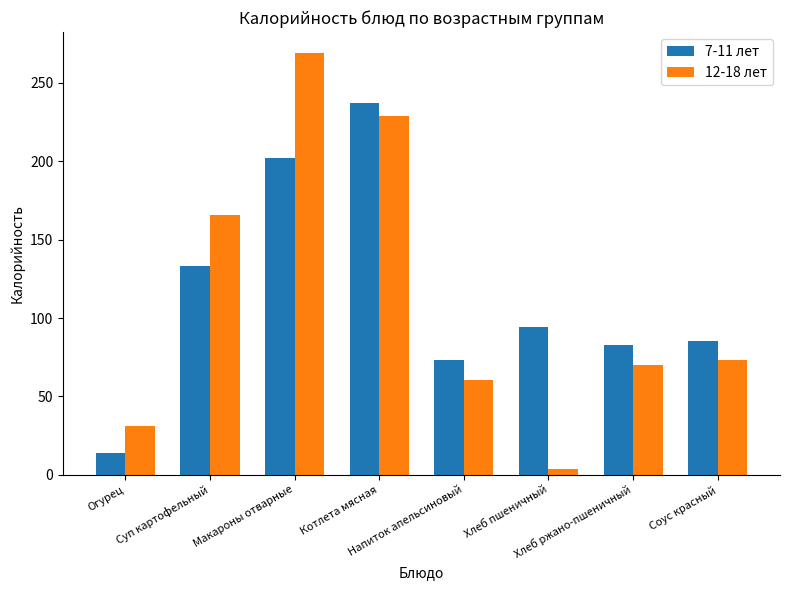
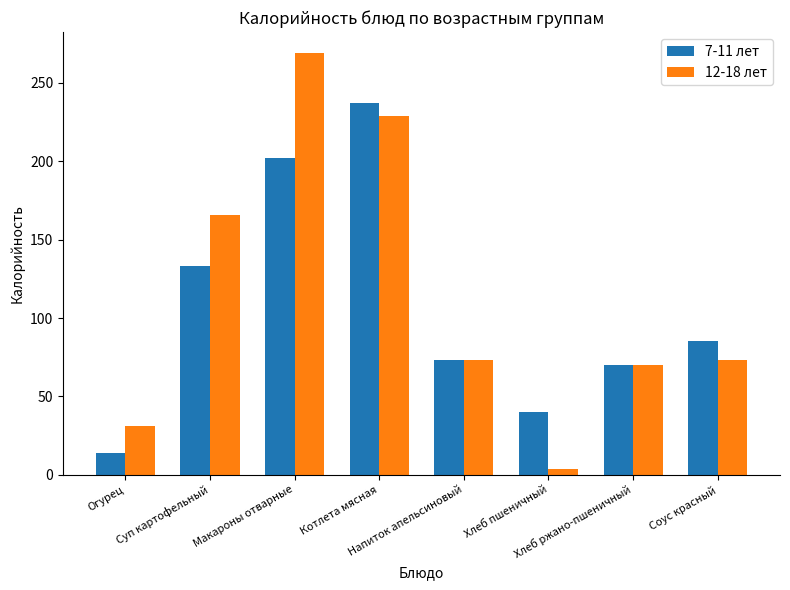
12-18 лет, Напиток апельсиновый: 60 -> 73
7-11 лет, Хлеб пшеничный: 94 -> 40
7-11 лет, Хлеб ржано-пшеничный: 83 -> 70
